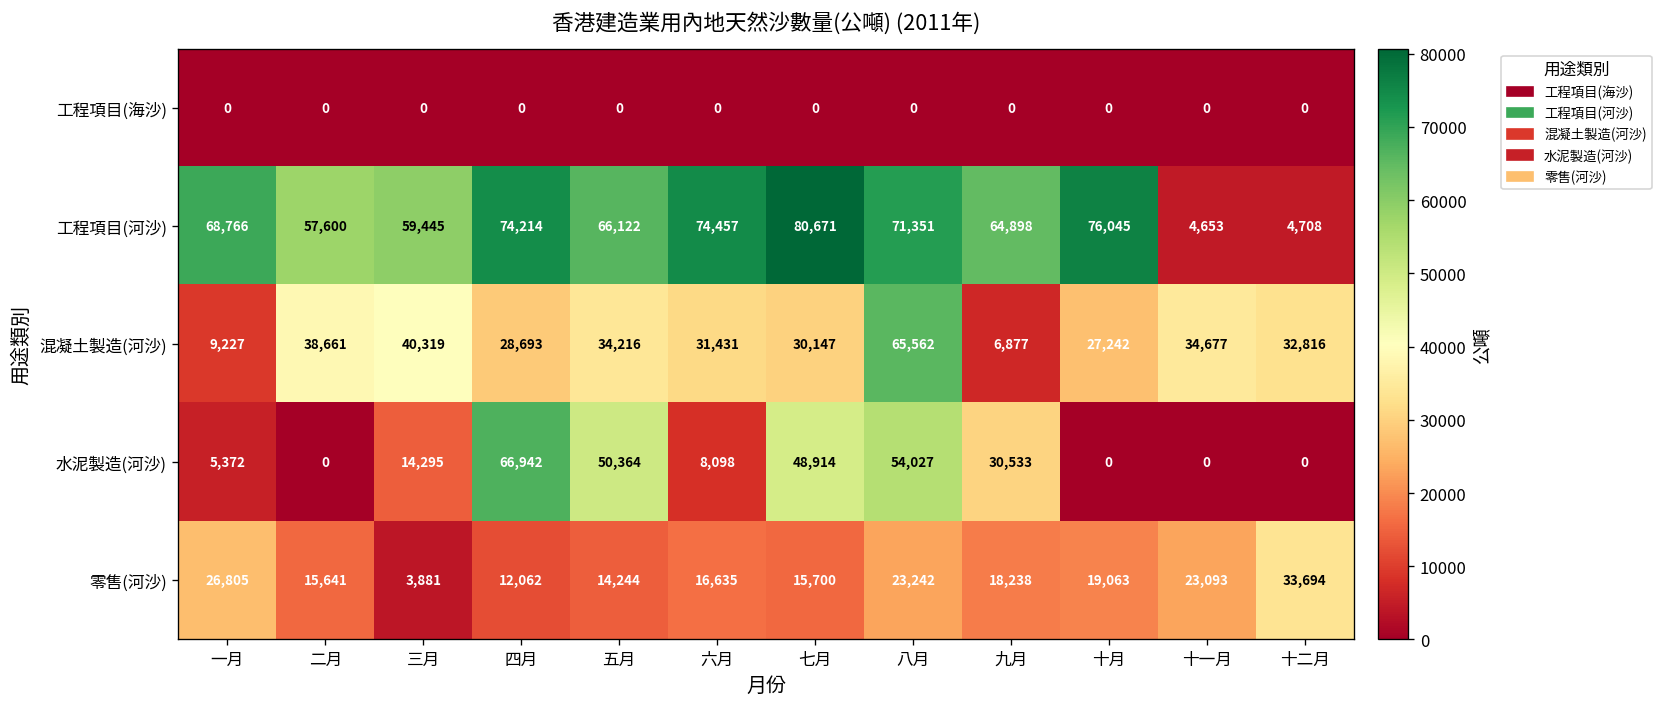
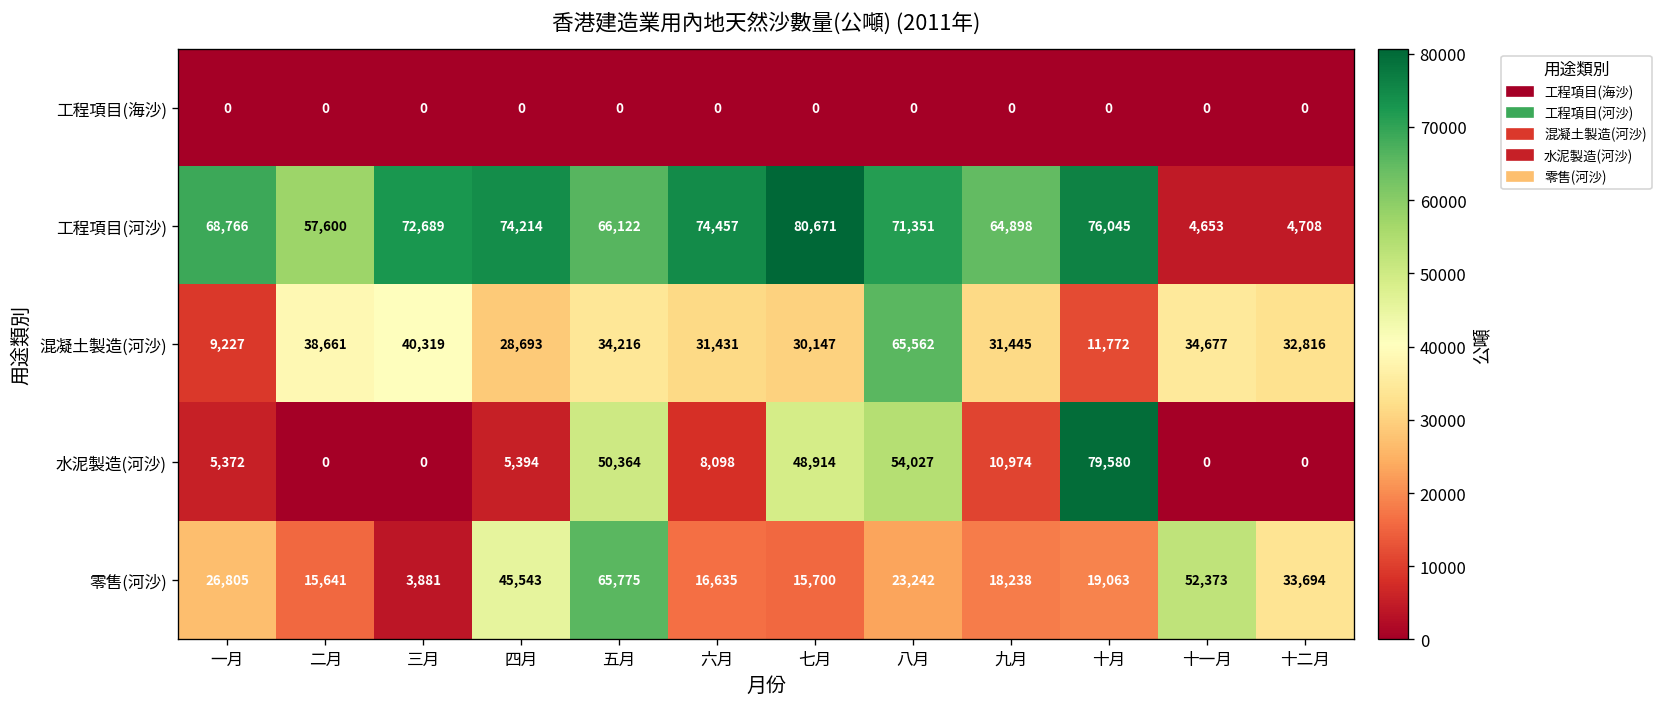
工程項目(河沙), 三月: 59,445 -> 72,689
混凝土製造(河沙), 九月: 6,877 -> 31,445
混凝土製造(河沙), 十月: 27,242 -> 11,772
水泥製造(河沙), 三月: 14,295 -> 0
水泥製造(河沙), 四月: 66,942 -> 5,394
水泥製造(河沙), 九月: 30,533 -> 10,974
水泥製造(河沙), 十月: 0 -> 79,580
零售(河沙), 四月: 12,062 -> 45,543
零售(河沙), 五月: 14,244 -> 65,775
零售(河沙), 十一月: 23,093 -> 52,373
